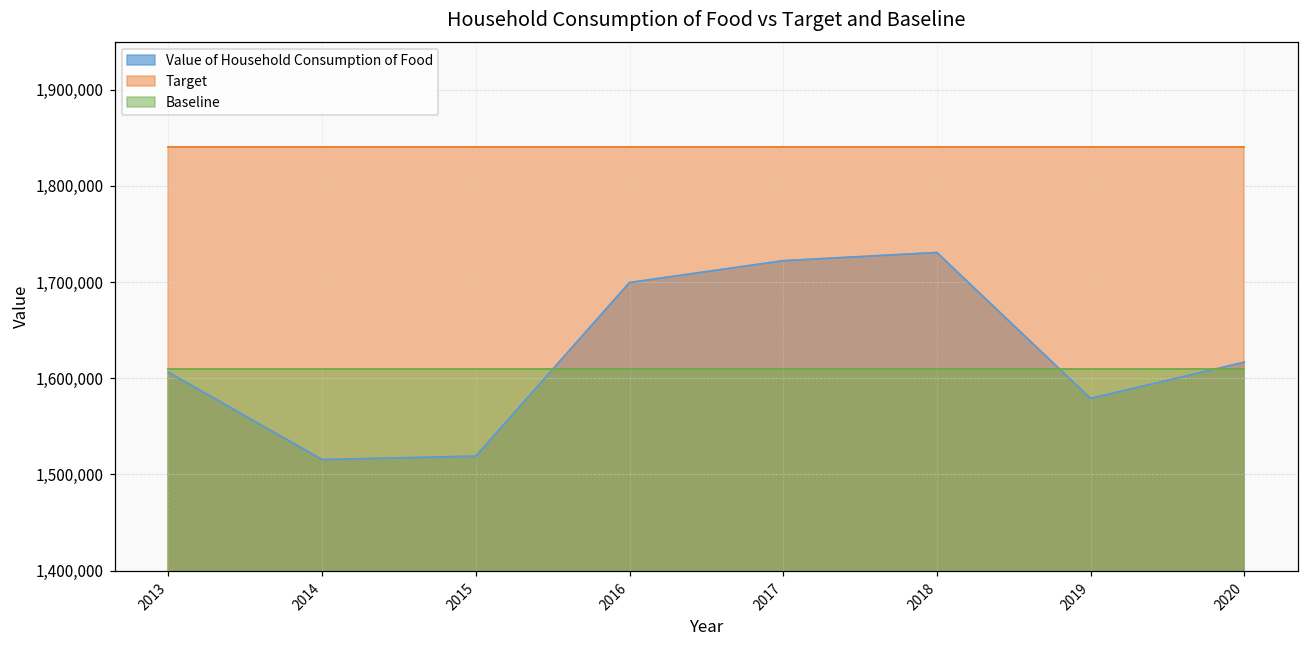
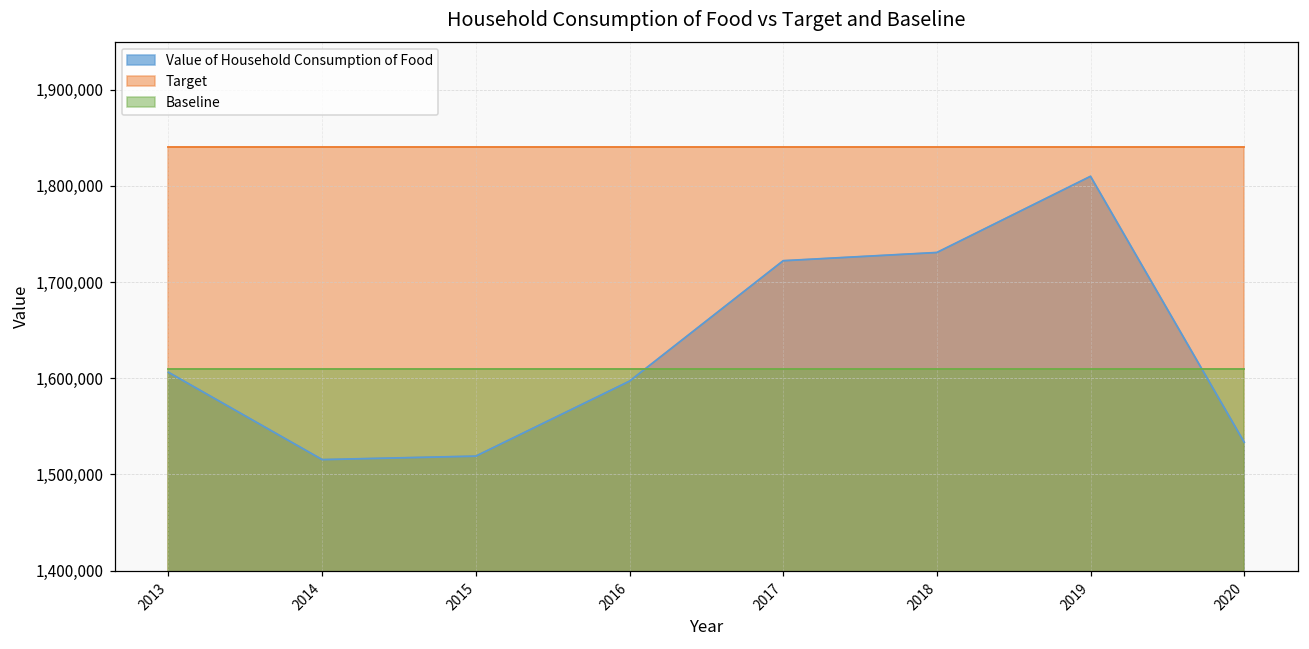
Value of Household Consumption of Food, 2016: 1,700,000 -> 1,600,000
Value of Household Consumption of Food, 2019: 1,580,000 -> 1,810,000
Value of Household Consumption of Food, 2020: 1,620,000 -> 1,530,000
